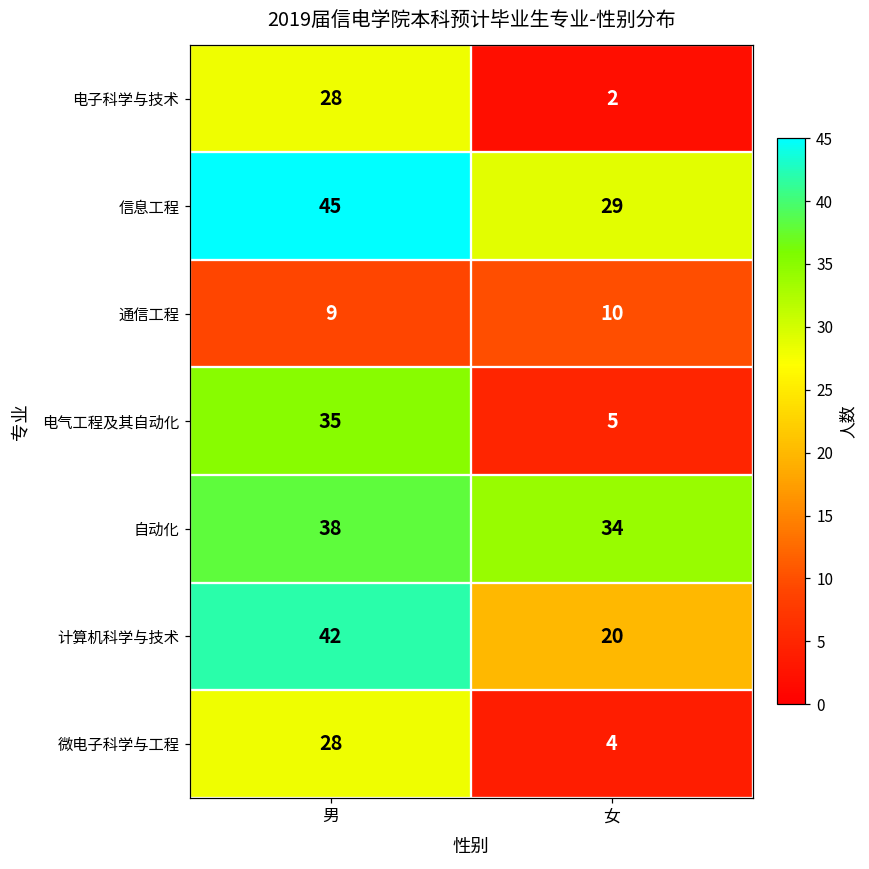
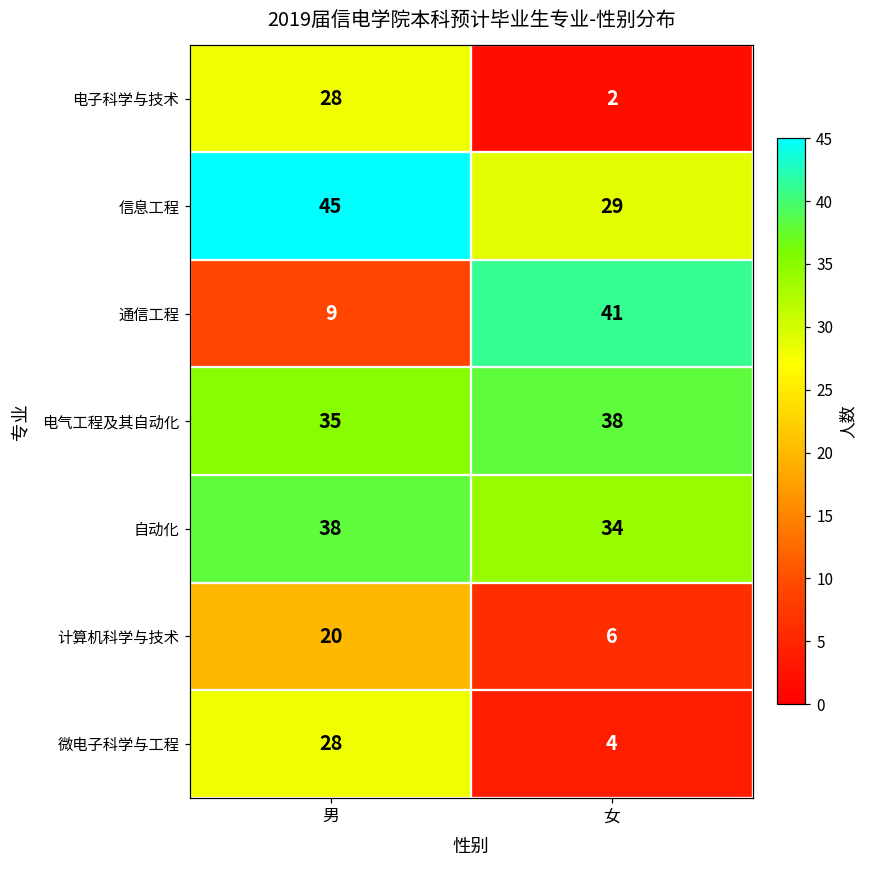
通信工程, 女: 10 -> 41
电气工程及其自动化, 女: 5 -> 38
计算机科学与技术, 男: 42 -> 20
计算机科学与技术, 女: 20 -> 6
